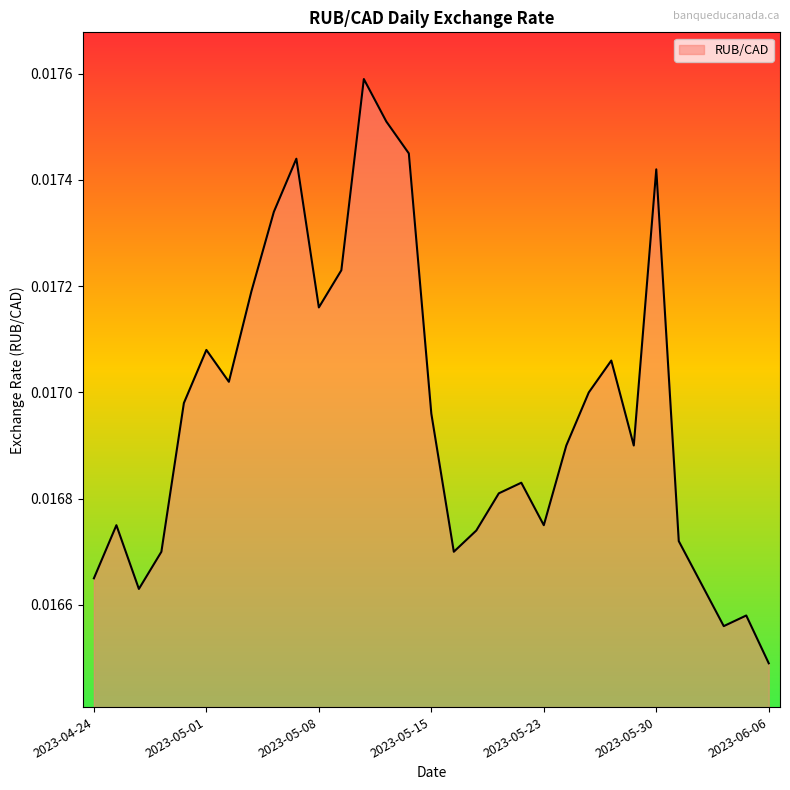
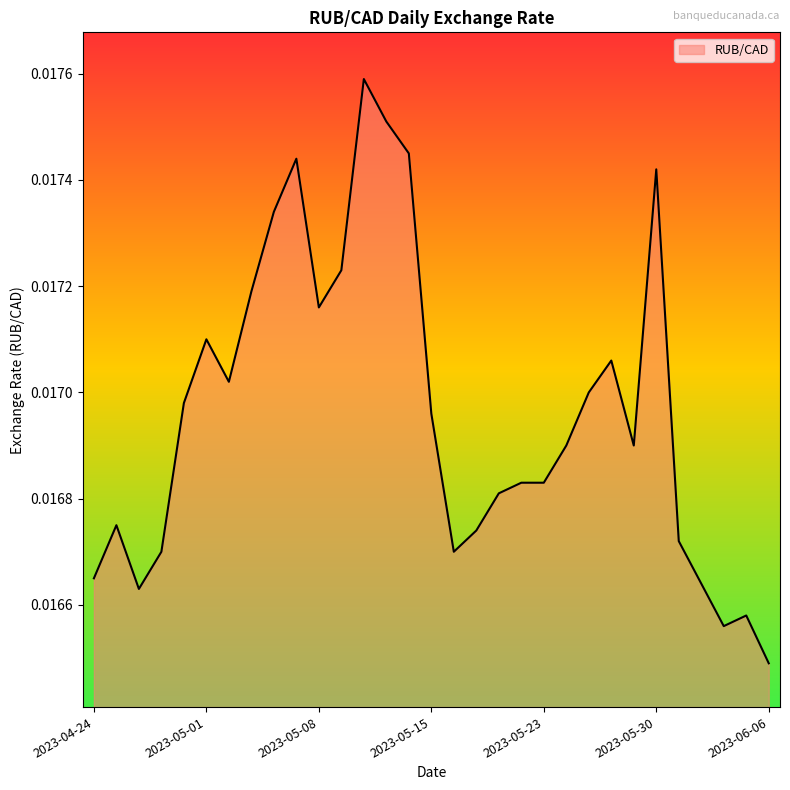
2023-05-01: 0.01708 -> 0.01710
2023-05-23: 0.01675 -> 0.01683
